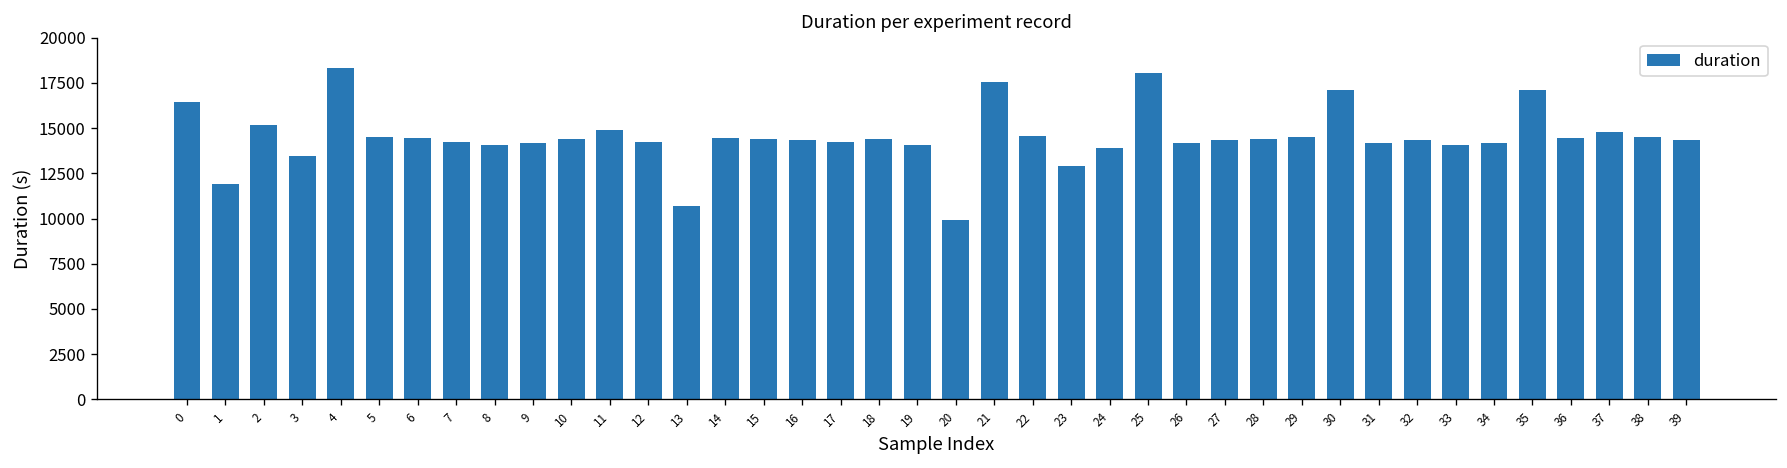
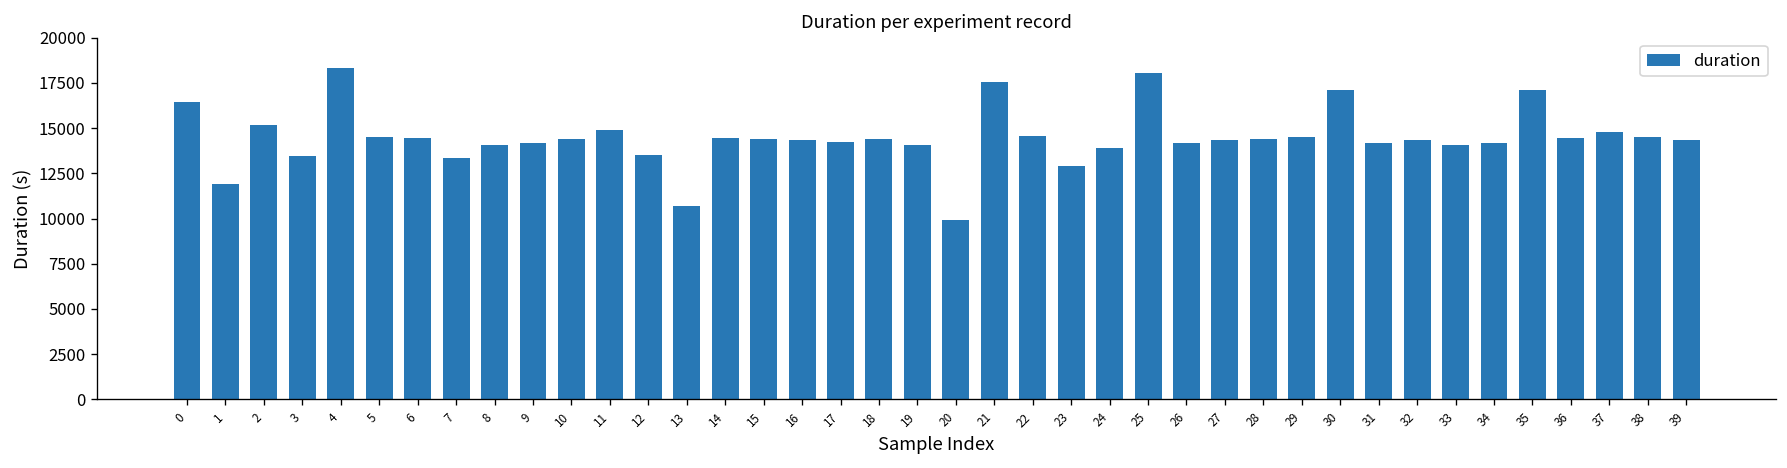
7: 14200 -> 13300
12: 14200 -> 13500
